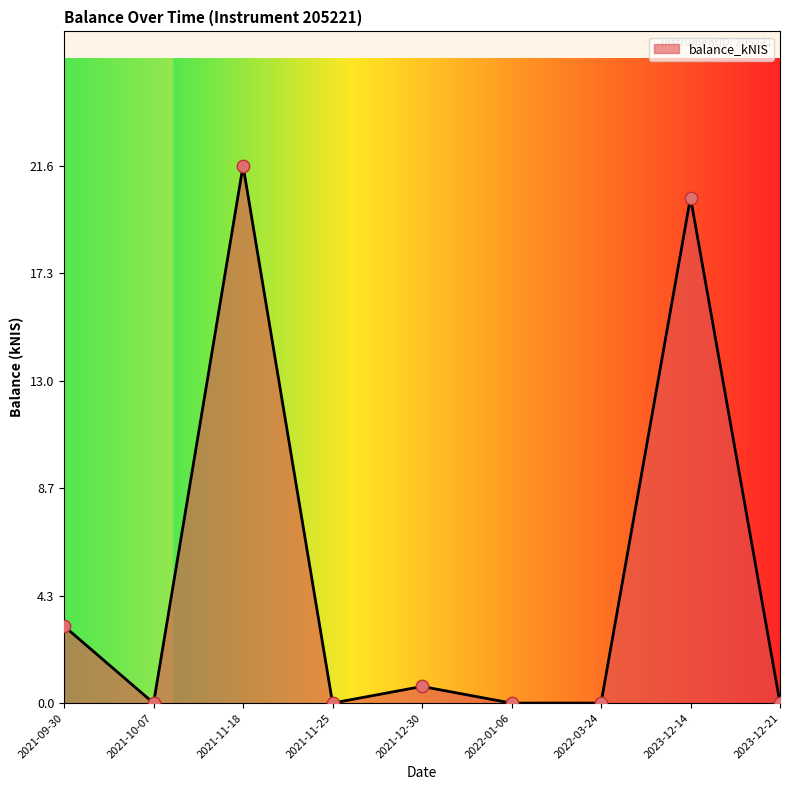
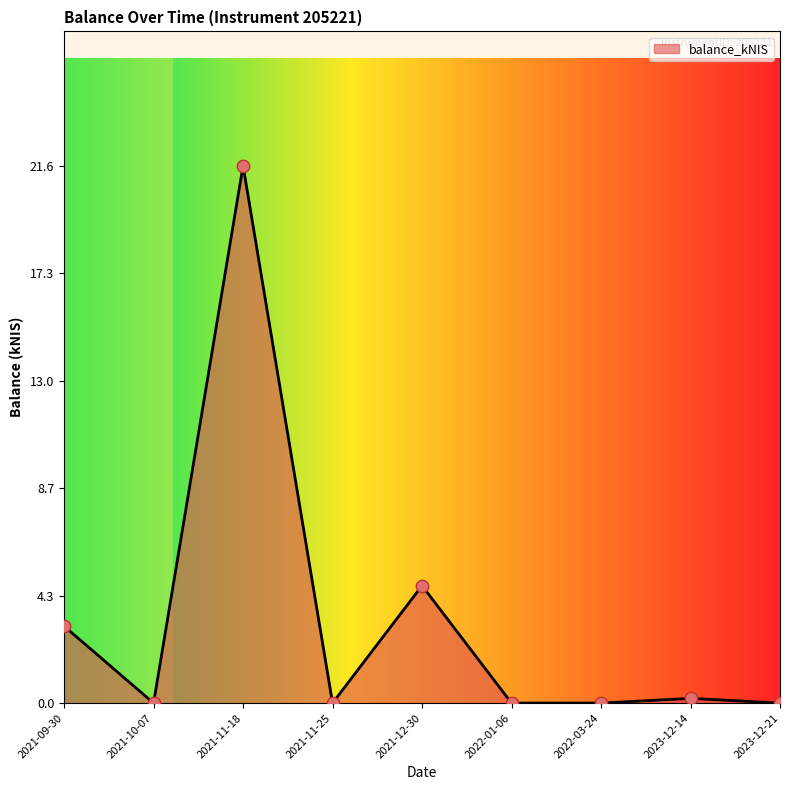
2021-12-30: 0.7 -> 4.7
2023-12-14: 20.4 -> 0.2
